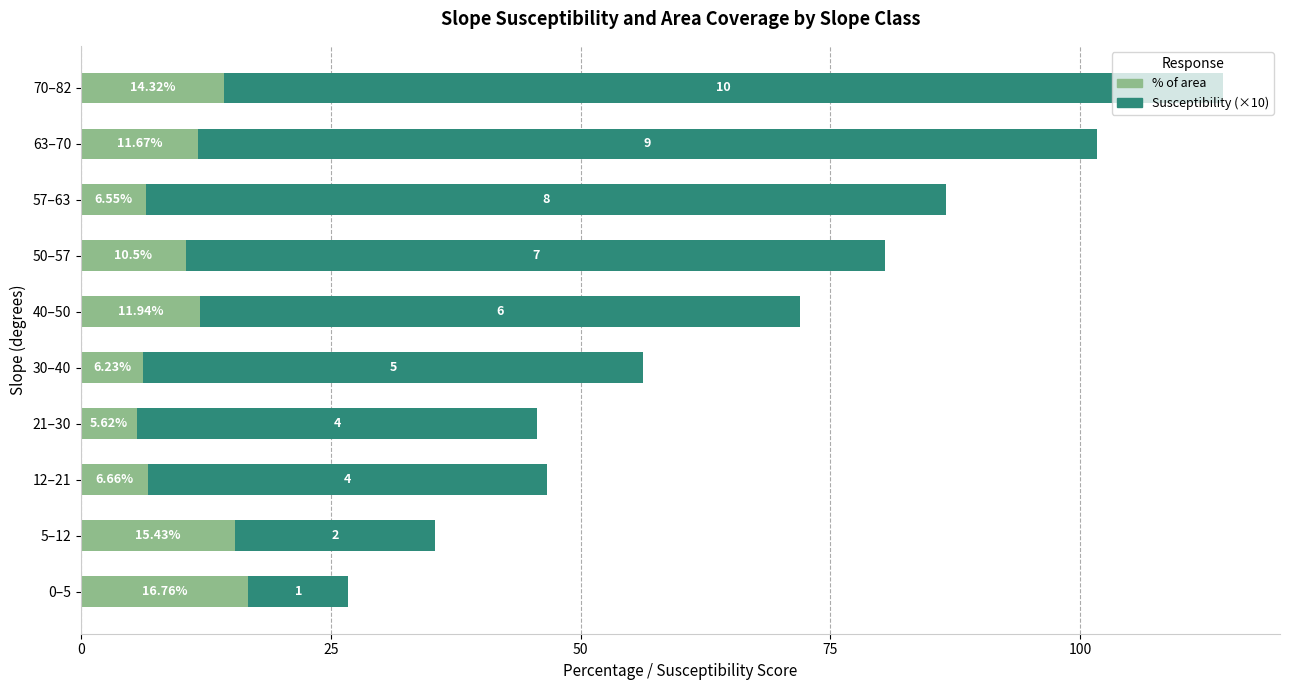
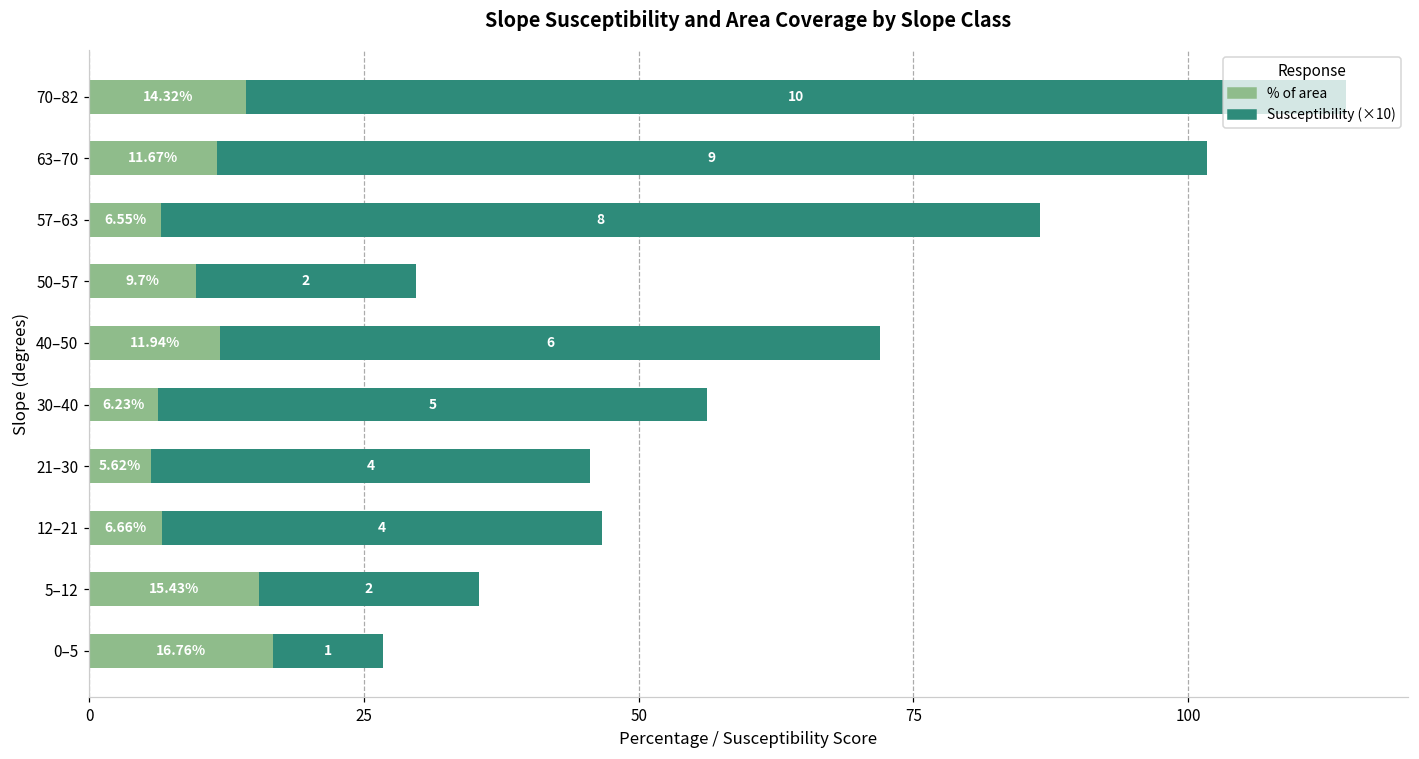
% of area, 50–57: 10.5% -> 9.7%
Susceptibility (×10), 50–57: 7 -> 2
